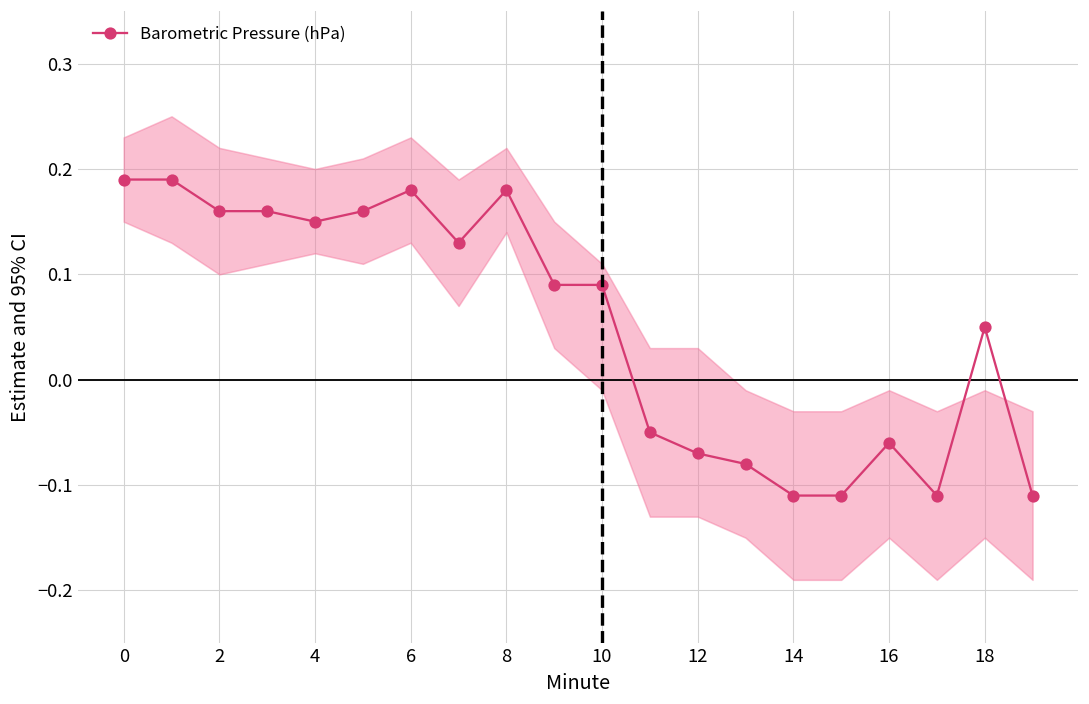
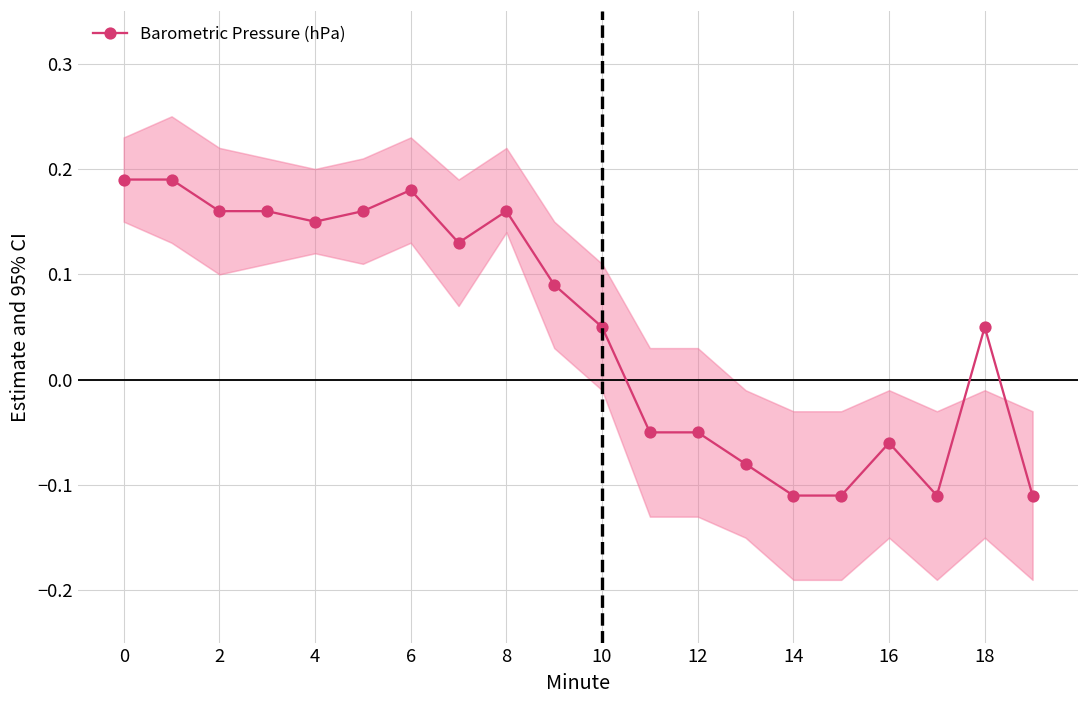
Barometric Pressure (hPa), 8: 0.18 -> 0.16
Barometric Pressure (hPa), 10: 0.09 -> 0.05
Barometric Pressure (hPa), 12: -0.07 -> -0.05
